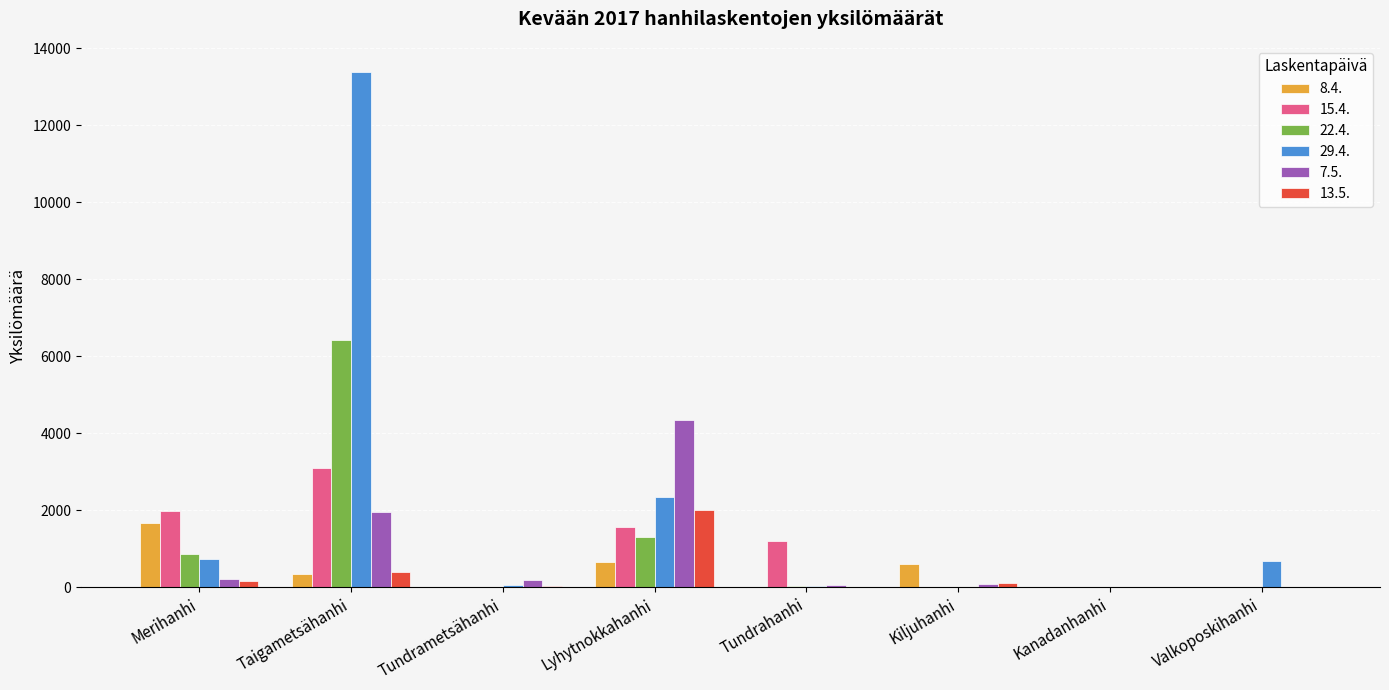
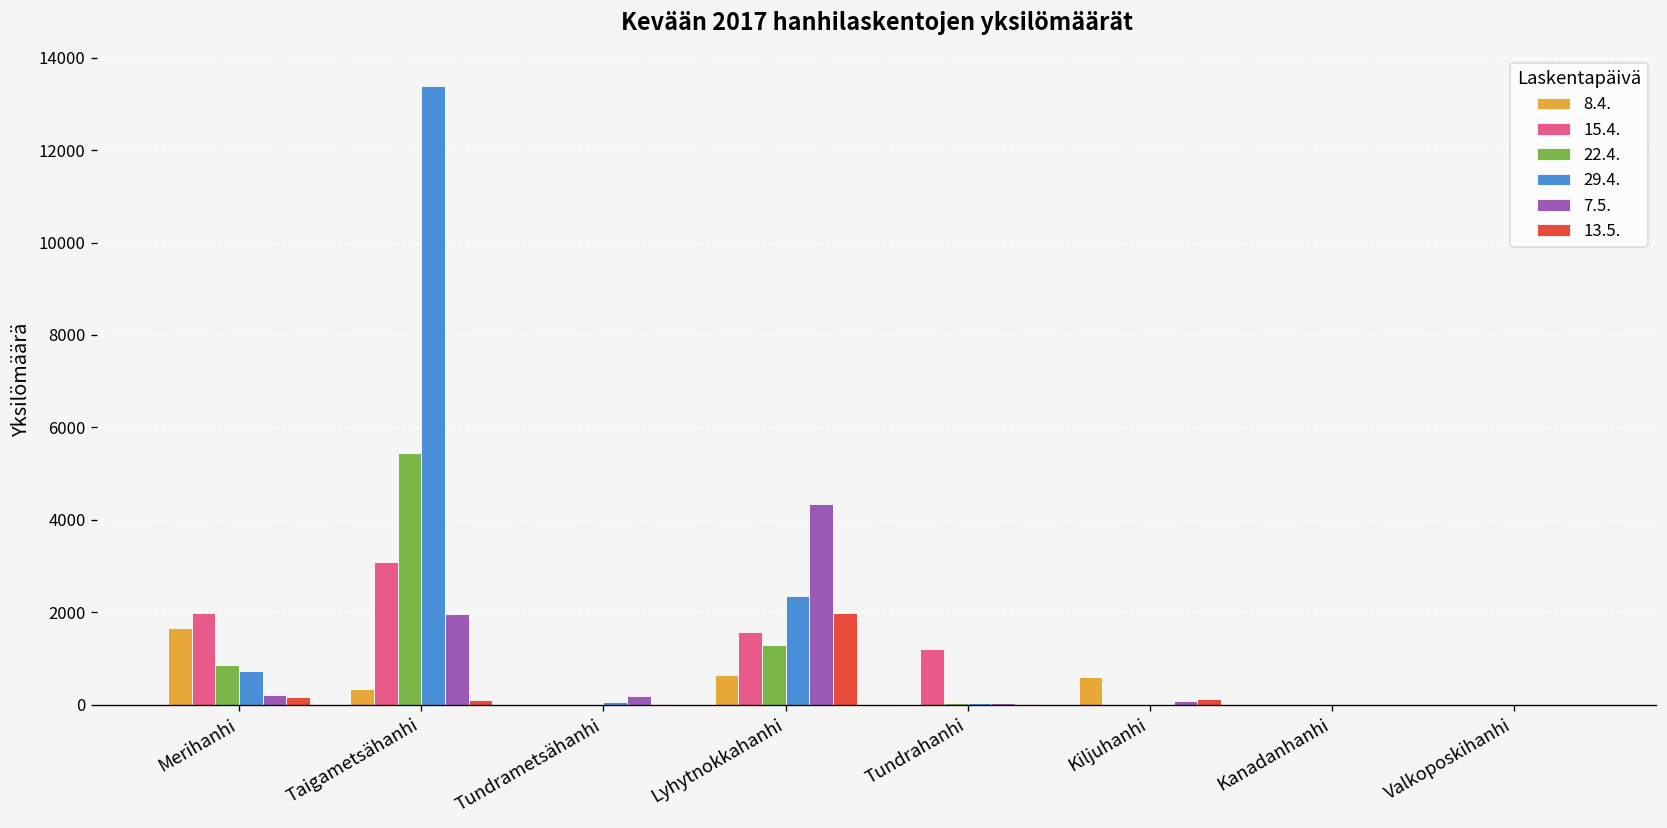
22.4., Taigametsähanhi: 6400 -> 5400
13.5., Taigametsähanhi: 400 -> 100
29.4., Valkoposkihanhi: 700 -> 0
